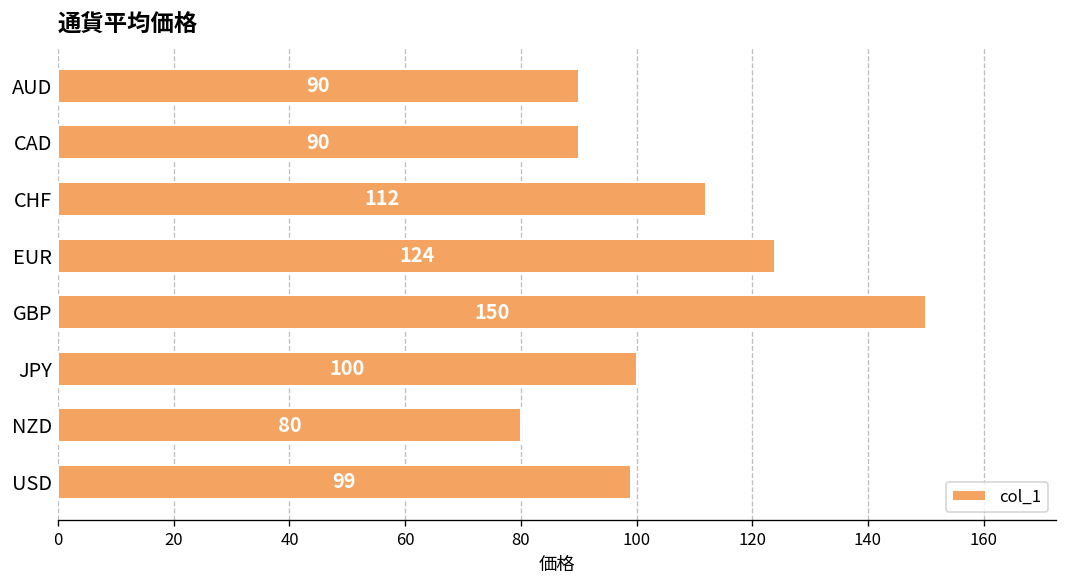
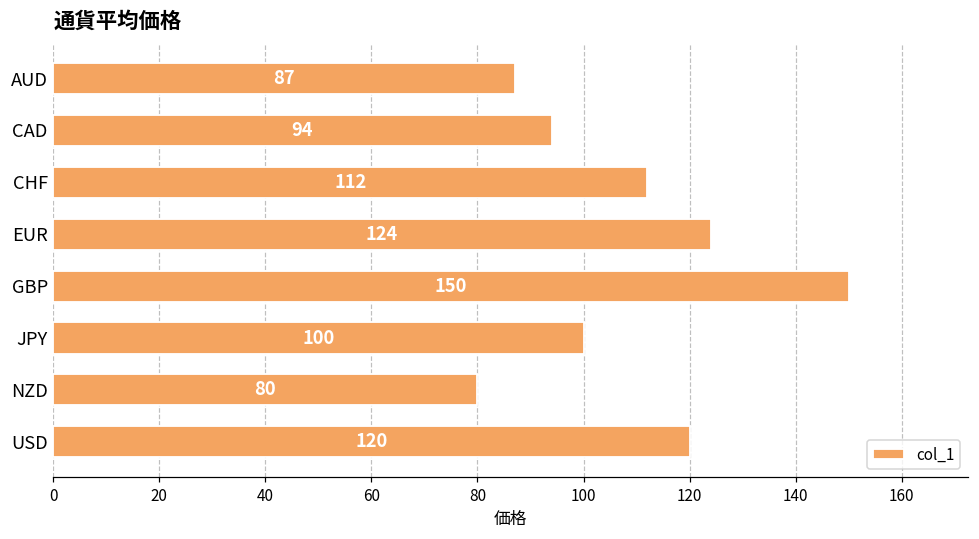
AUD: 90 -> 87
CAD: 90 -> 94
USD: 99 -> 120
